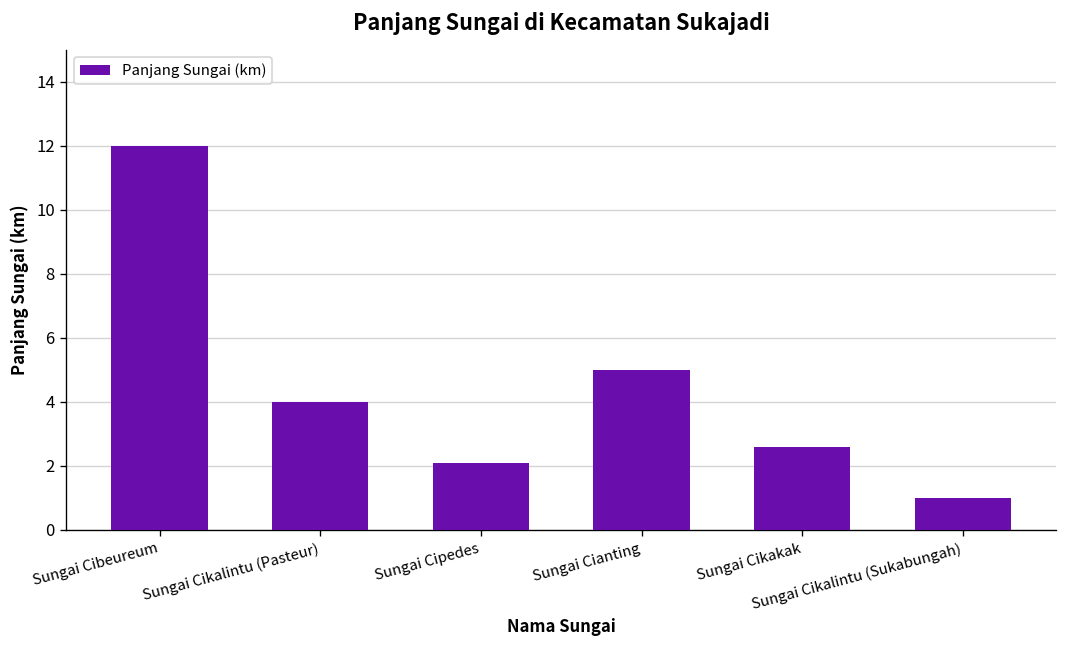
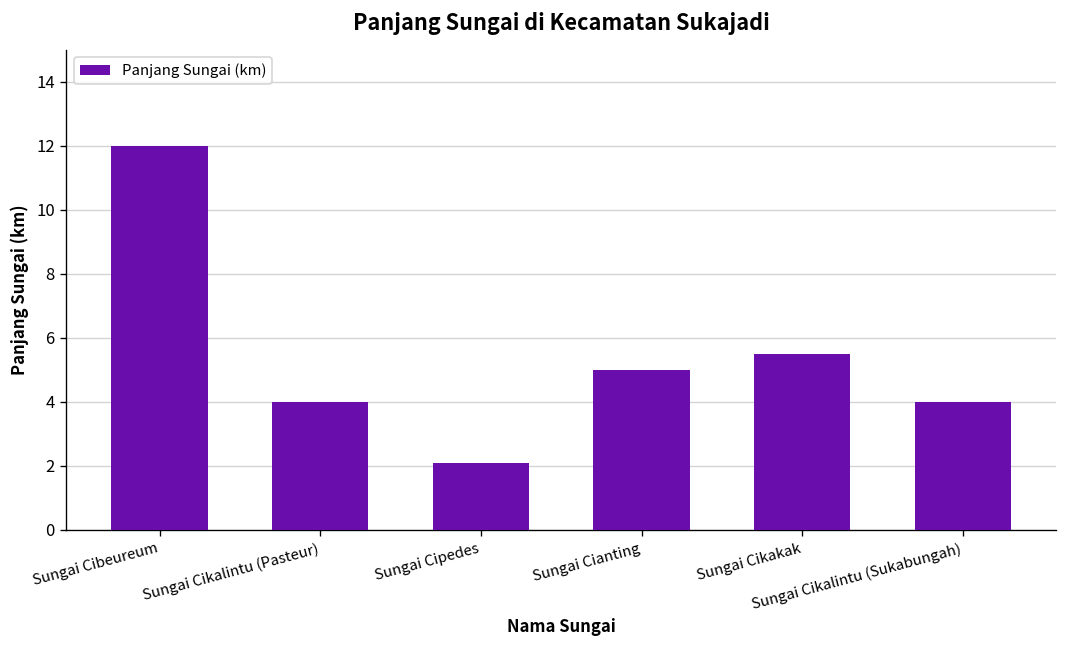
Sungai Cikakak: 2.6 -> 5.5
Sungai Cikalintu (Sukabungah): 1 -> 4
